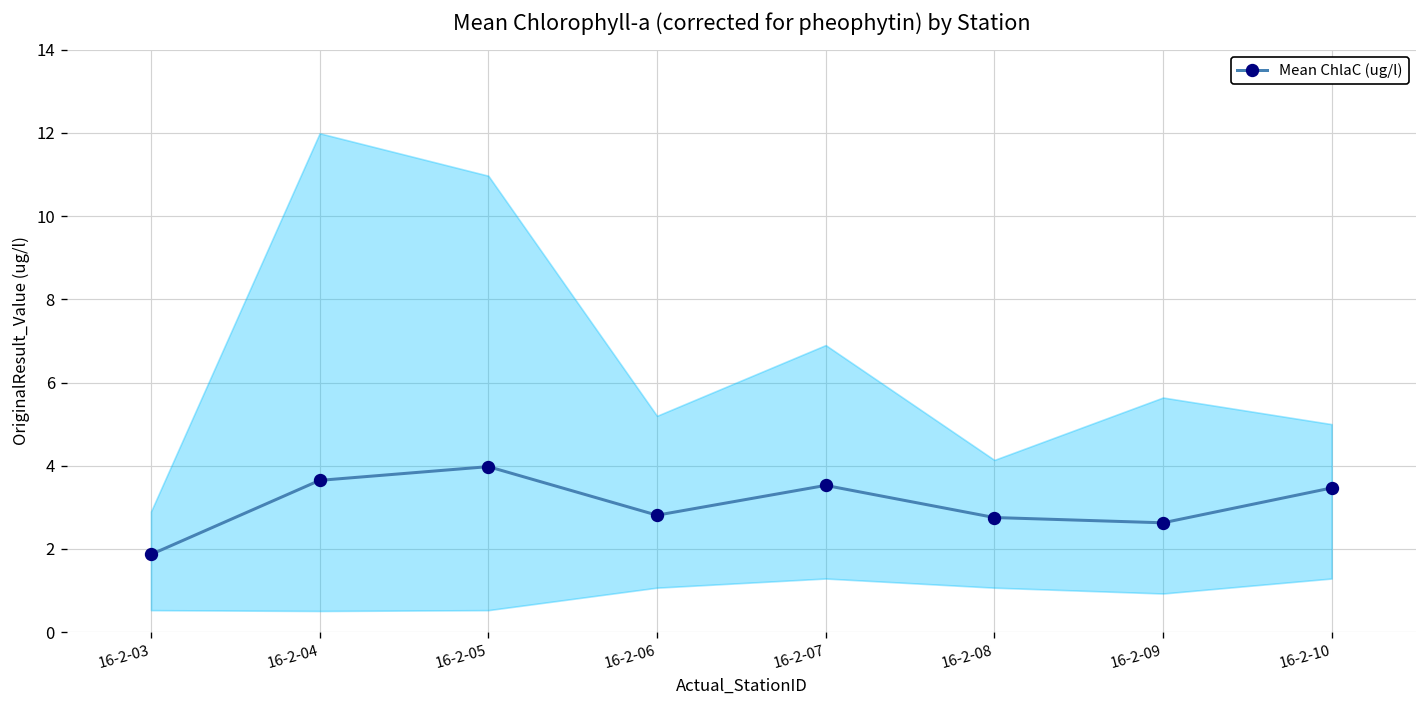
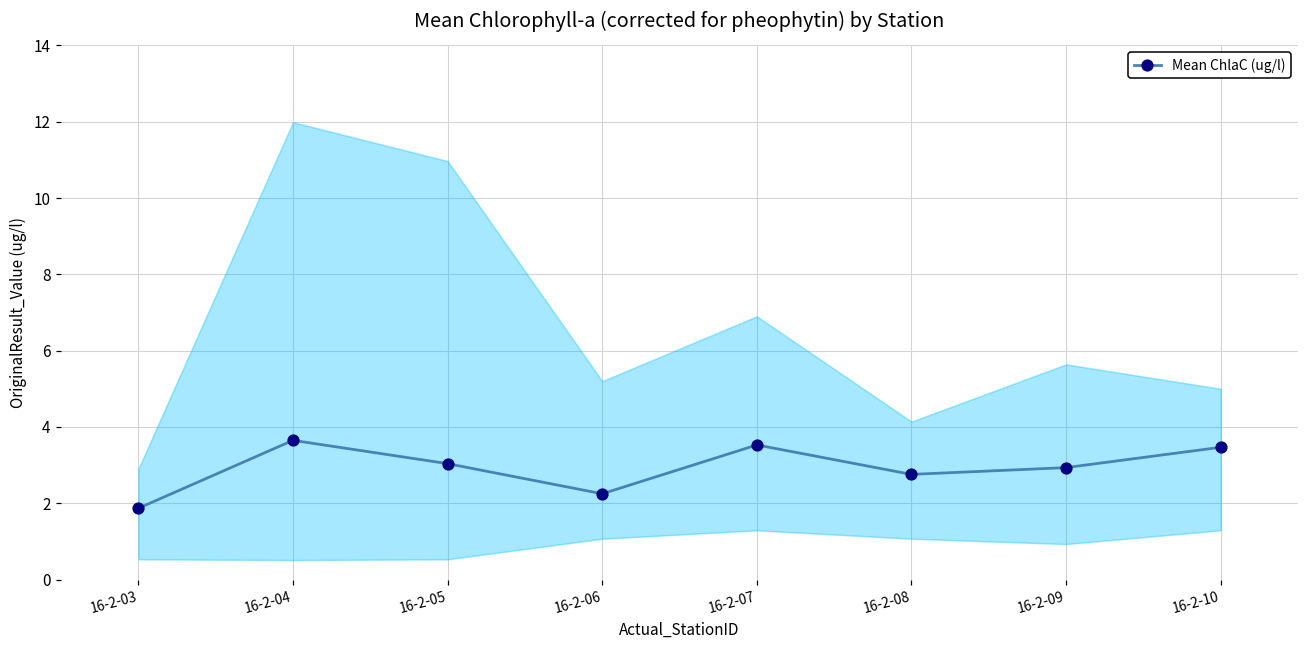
Mean ChlaC (ug/l), 16-2-05: 4.0 -> 3.0
Mean ChlaC (ug/l), 16-2-06: 2.8 -> 2.2
Mean ChlaC (ug/l), 16-2-09: 2.6 -> 2.9
